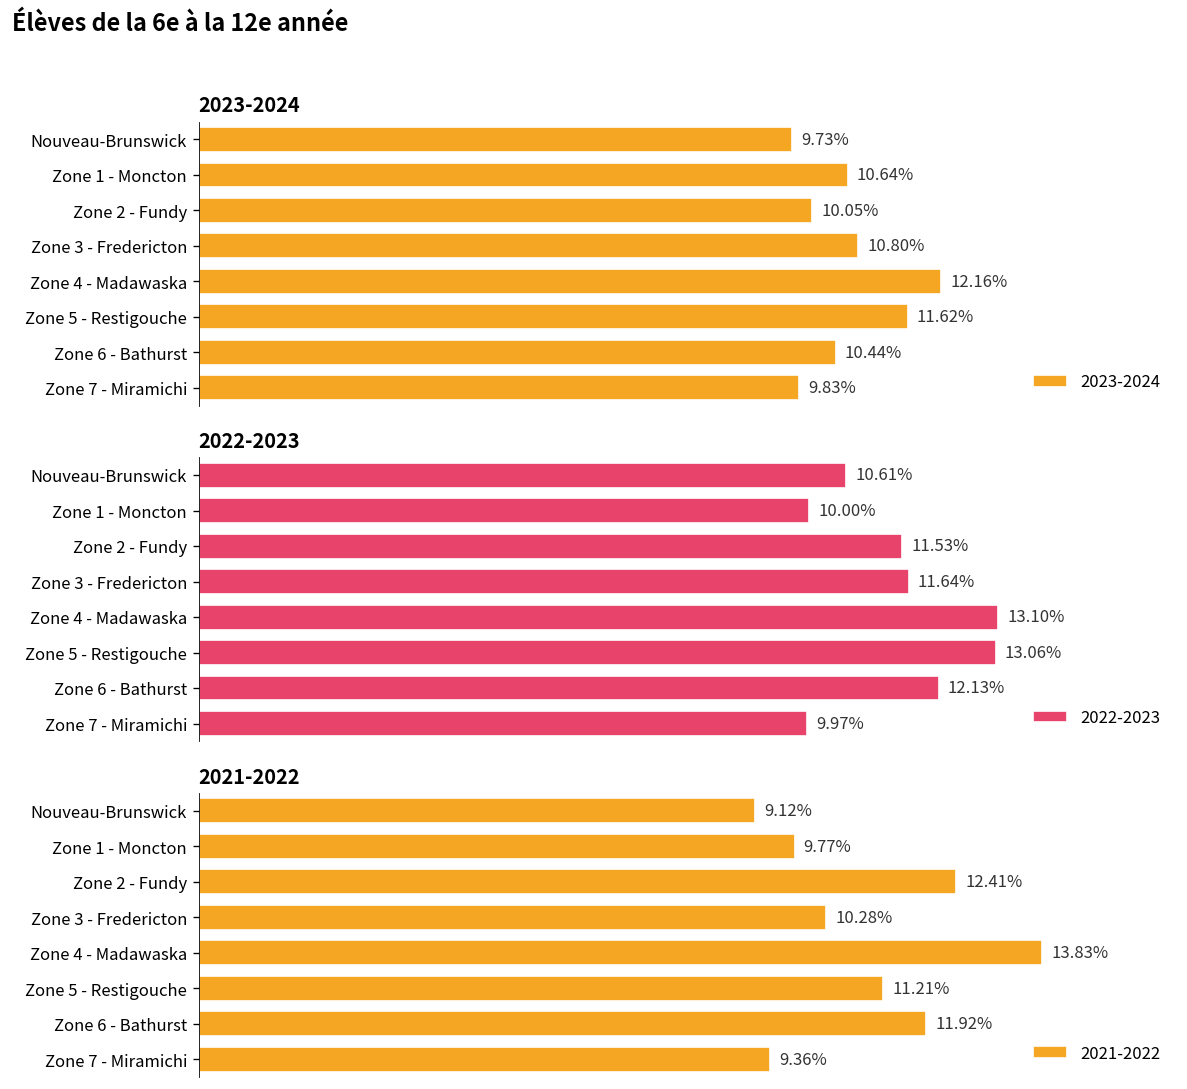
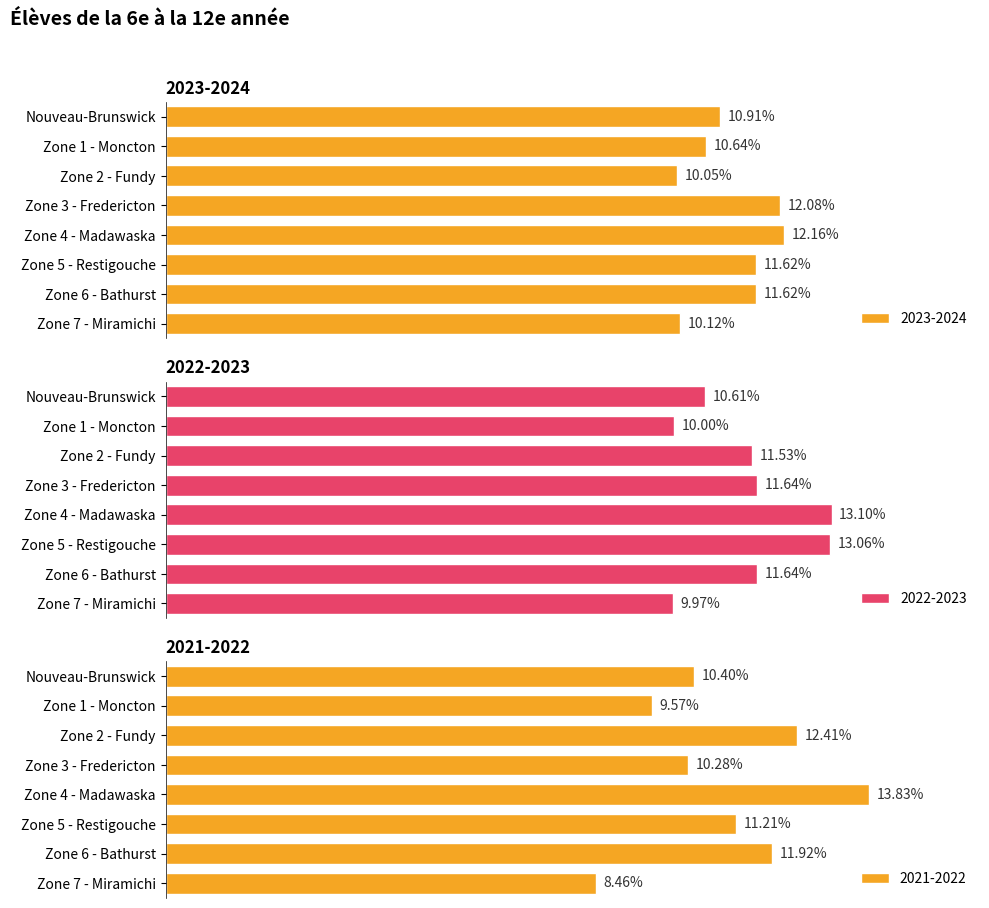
2023-2024, Nouveau-Brunswick: 9.73% -> 10.91%
2023-2024, Zone 3 - Fredericton: 10.80% -> 12.08%
2023-2024, Zone 6 - Bathurst: 10.44% -> 11.62%
2023-2024, Zone 7 - Miramichi: 9.83% -> 10.12%
2022-2023, Zone 6 - Bathurst: 12.13% -> 11.64%
2021-2022, Nouveau-Brunswick: 9.12% -> 10.40%
2021-2022, Zone 1 - Moncton: 9.77% -> 9.57%
2021-2022, Zone 7 - Miramichi: 9.36% -> 8.46%
